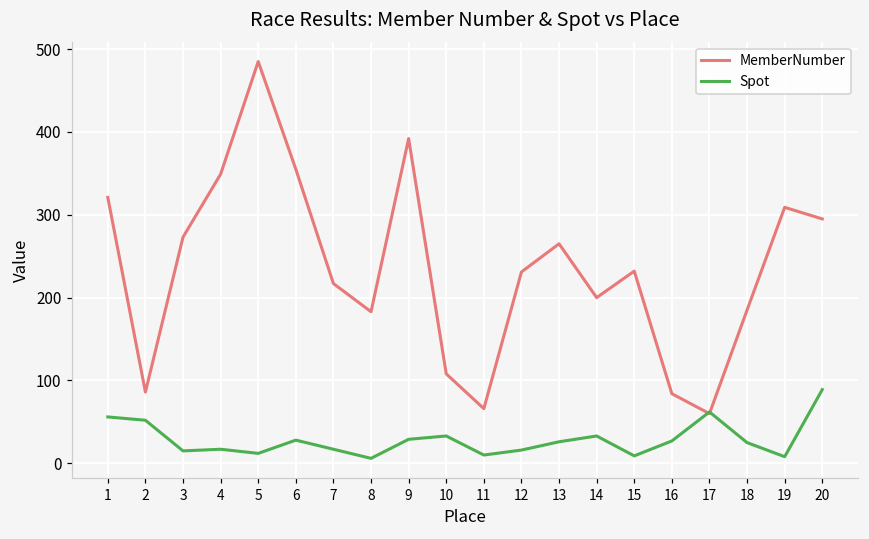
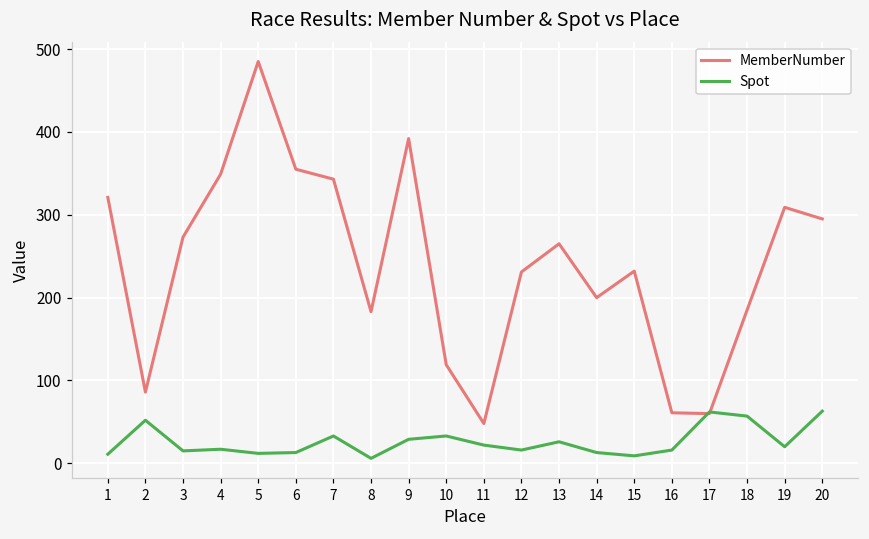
Spot, 1: 60 -> 10
Spot, 6: 30 -> 10
MemberNumber, 7: 220 -> 340
Spot, 7: 20 -> 30
MemberNumber, 10: 110 -> 120
MemberNumber, 11: 70 -> 50
Spot, 11: 10 -> 20
Spot, 14: 30 -> 10
MemberNumber, 16: 80 -> 60
Spot, 16: 30 -> 20
Spot, 18: 30 -> 60
Spot, 19: 10 -> 20
Spot, 20: 90 -> 60
